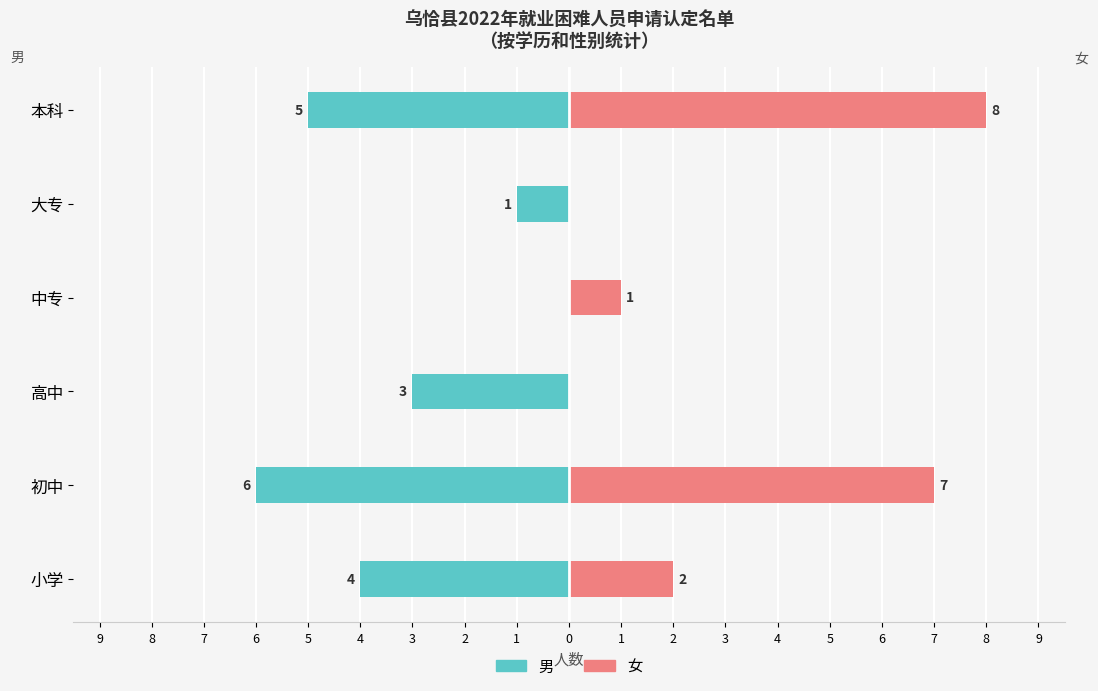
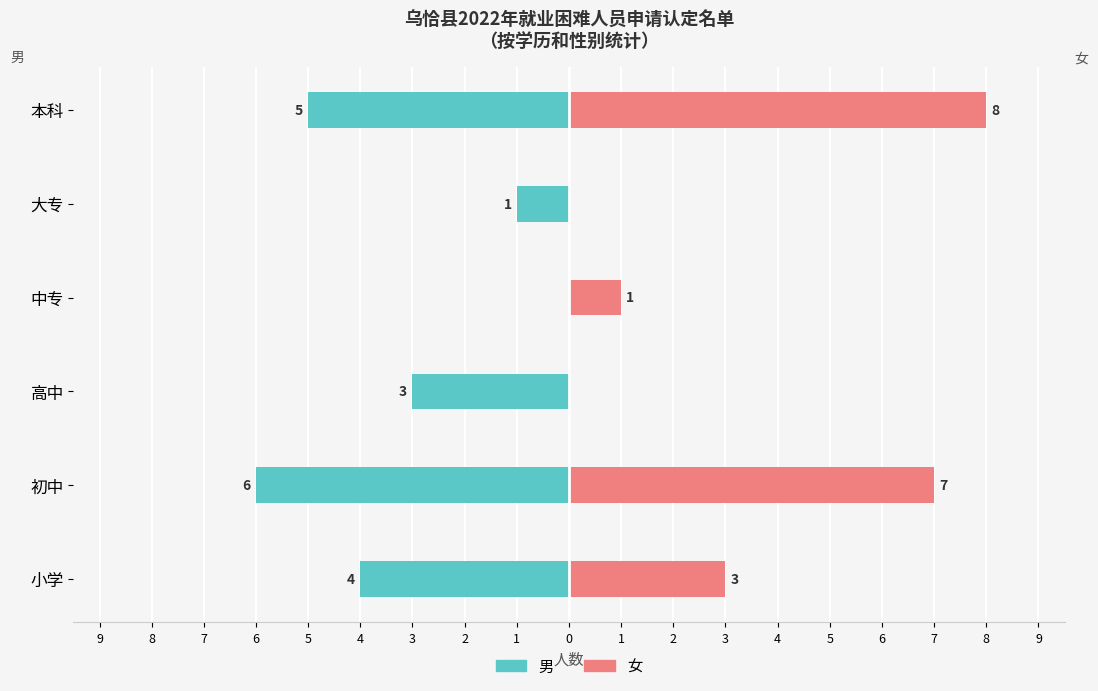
女, 小学: 2 -> 3
